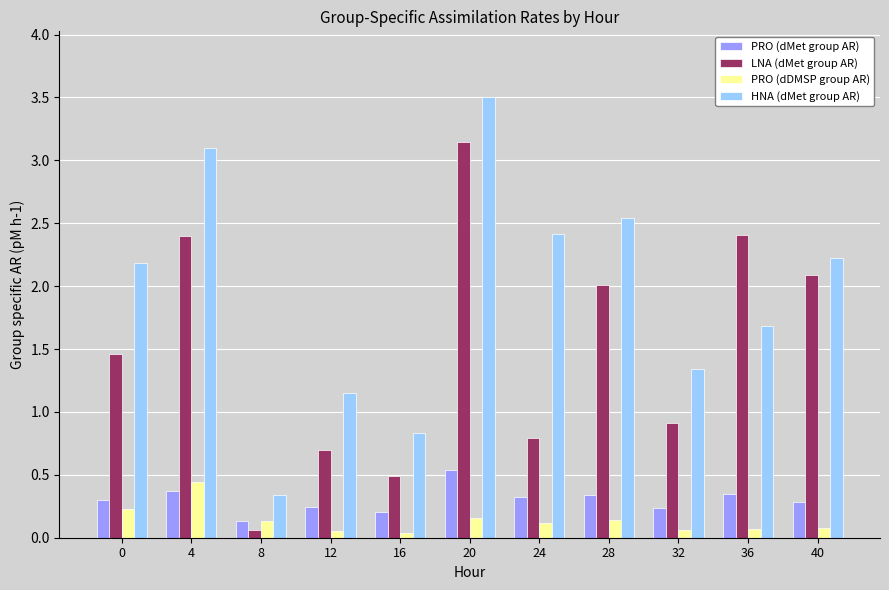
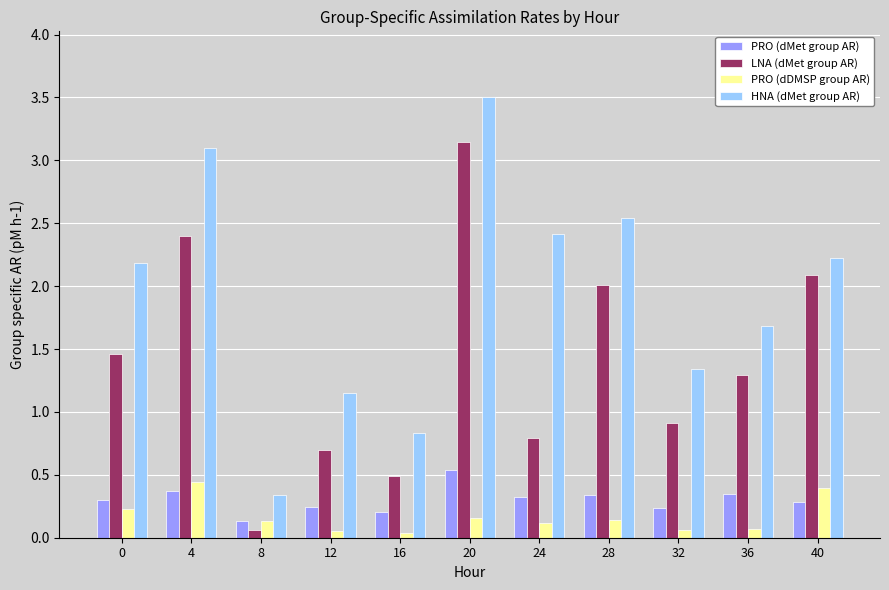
LNA (dMet group AR), 36: 2.40 -> 1.29
PRO (dDMSP group AR), 40: 0.08 -> 0.40
